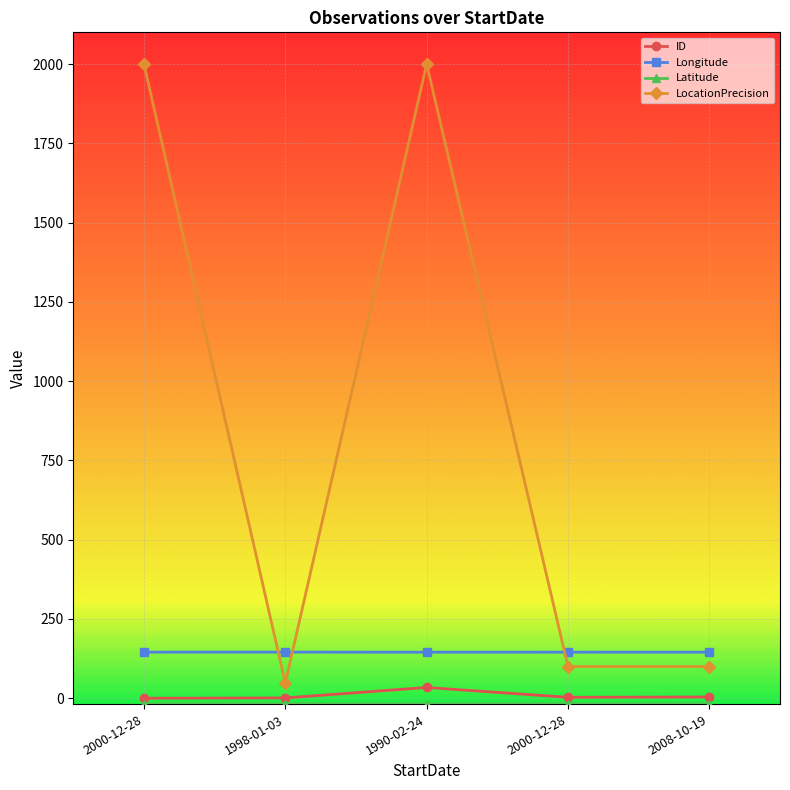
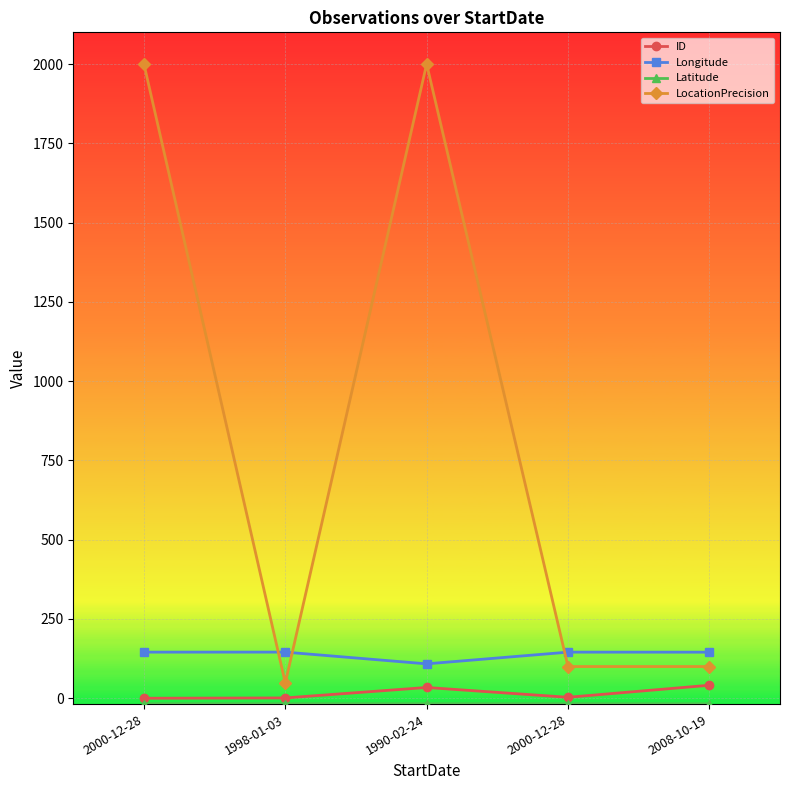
Longitude, 1990-02-24: 150 -> 110
ID, 2008-10-19: 0 -> 40
